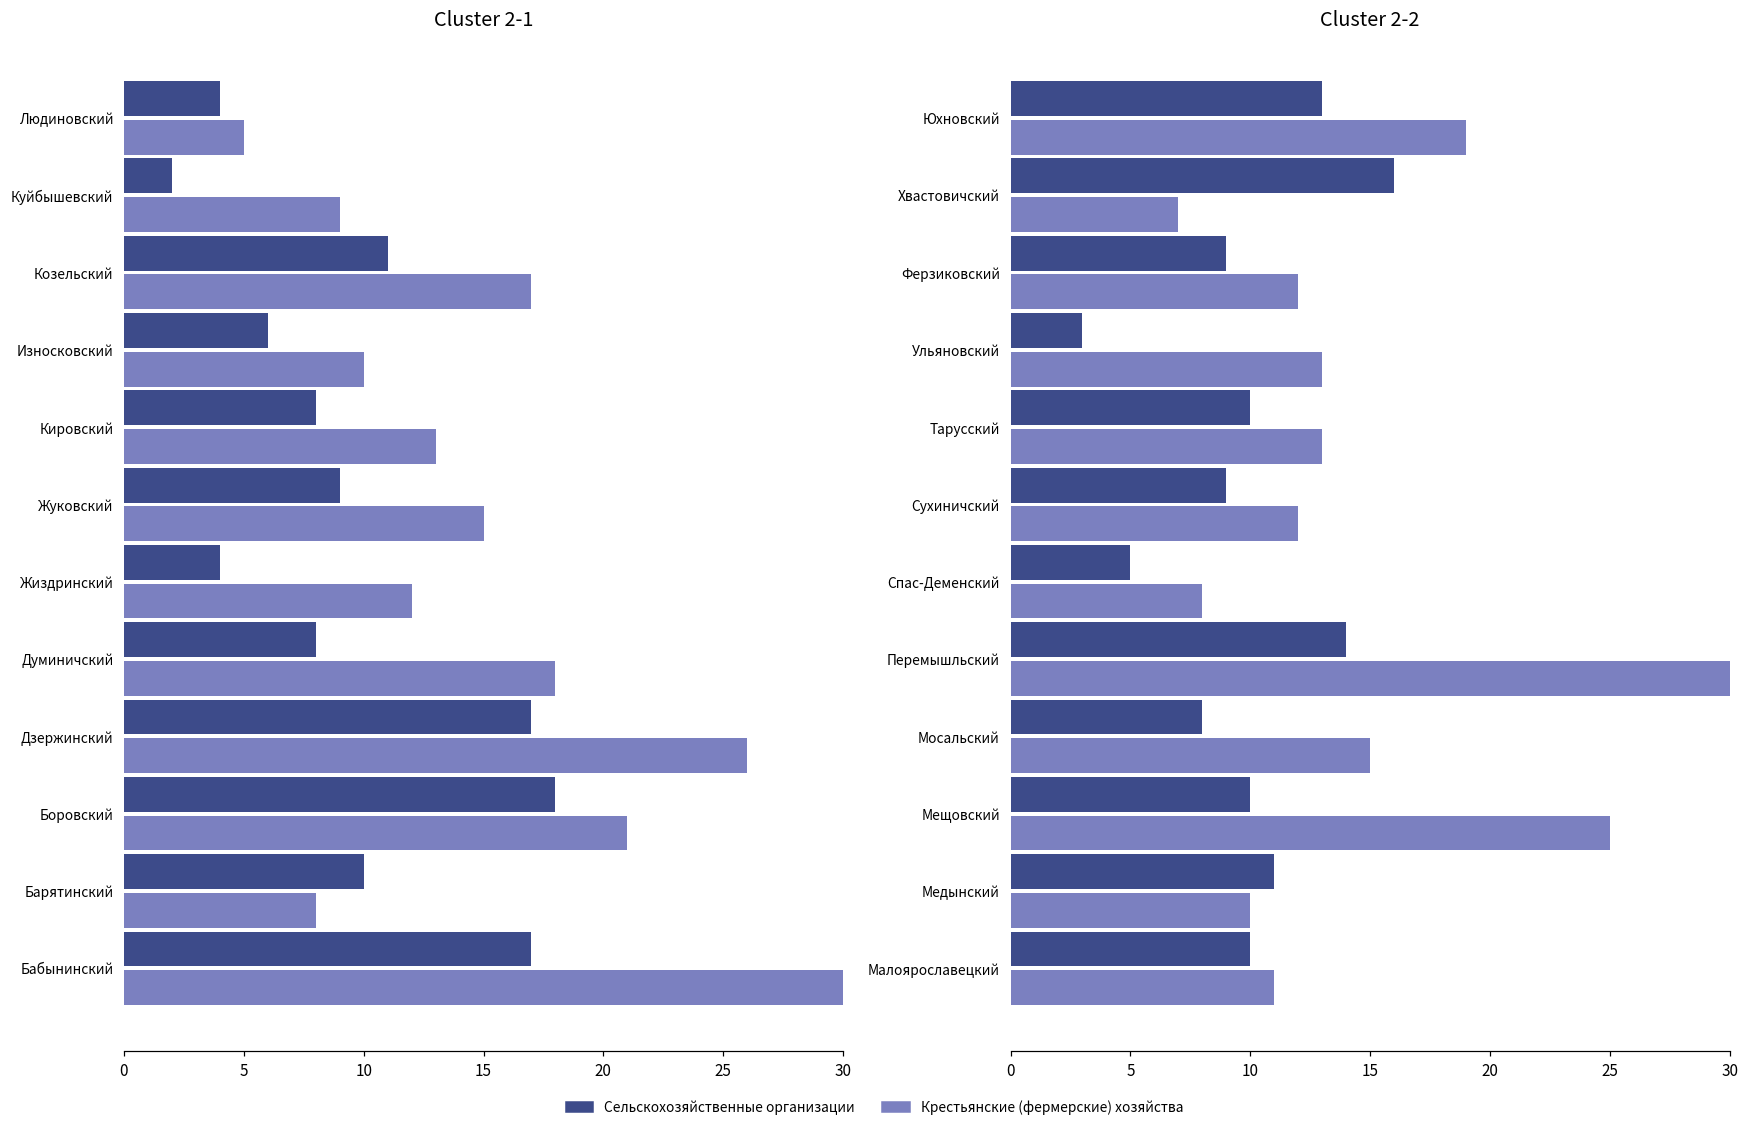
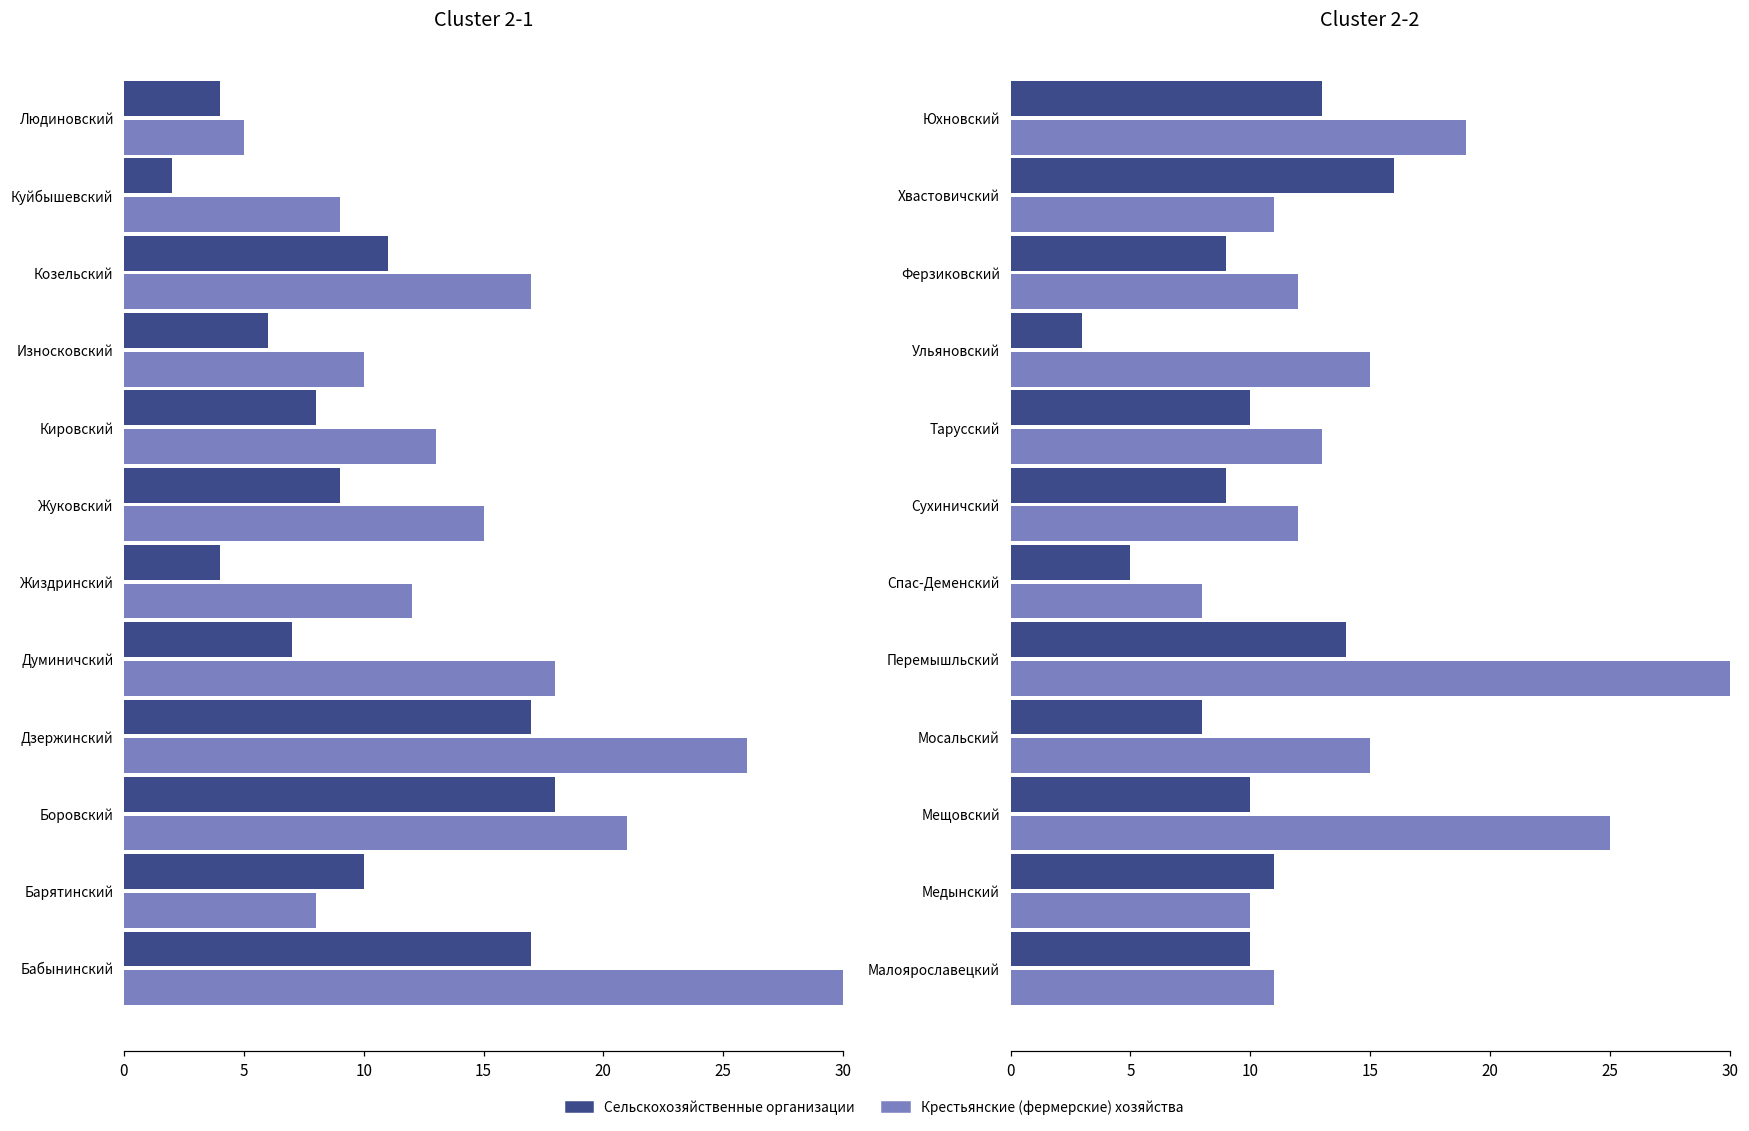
Cluster 2-1, Сельскохозяйственные организации, Думиничский: 8 -> 7
Cluster 2-2, Крестьянские (фермерские) хозяйства, Хвастовичский: 7 -> 11
Cluster 2-2, Крестьянские (фермерские) хозяйства, Ульяновский: 13 -> 15
